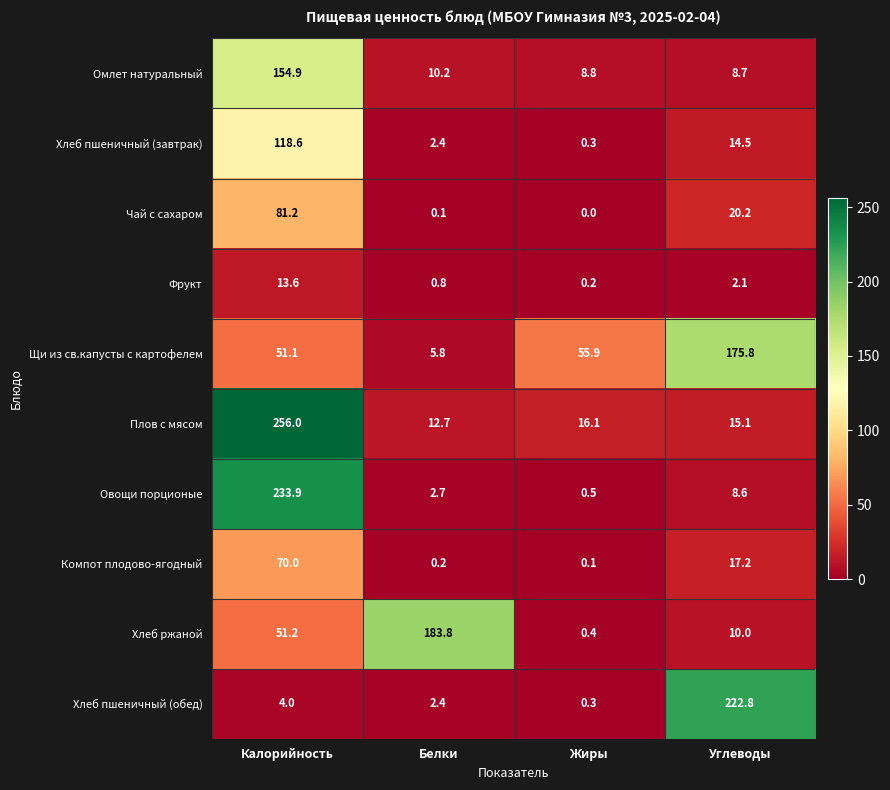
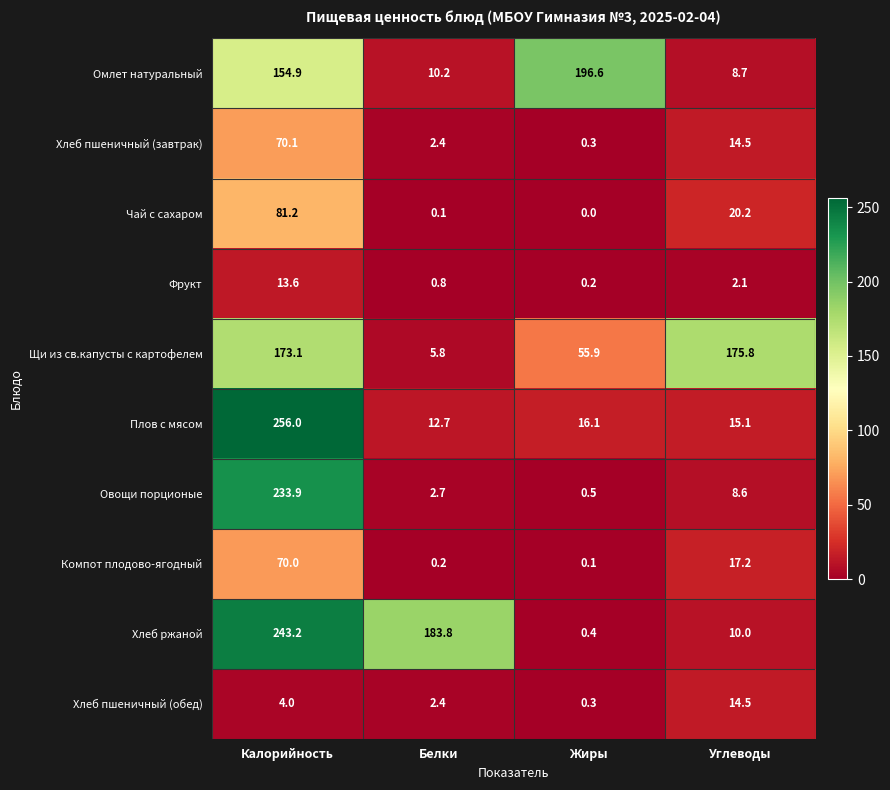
Омлет натуральный, Жиры: 8.8 -> 196.6
Хлеб пшеничный (завтрак), Калорийность: 118.6 -> 70.1
Щи из св.капусты с картофелем, Калорийность: 51.1 -> 173.1
Хлеб ржаной, Калорийность: 51.2 -> 243.2
Хлеб пшеничный (обед), Углеводы: 222.8 -> 14.5
